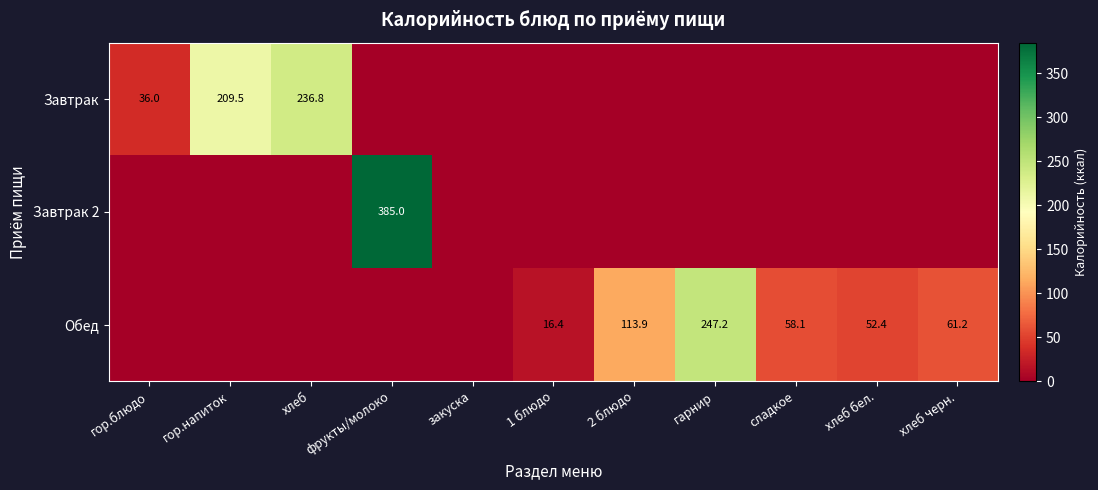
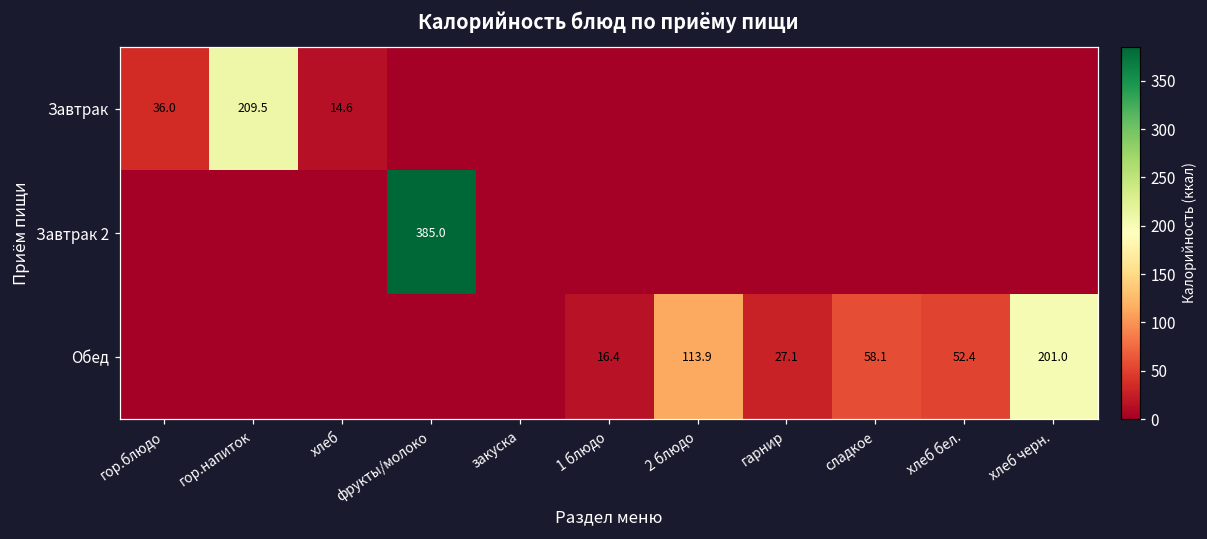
Завтрак, хлеб: 236.8 -> 14.6
Обед, гарнир: 247.2 -> 27.1
Обед, хлеб черн.: 61.2 -> 201.0
